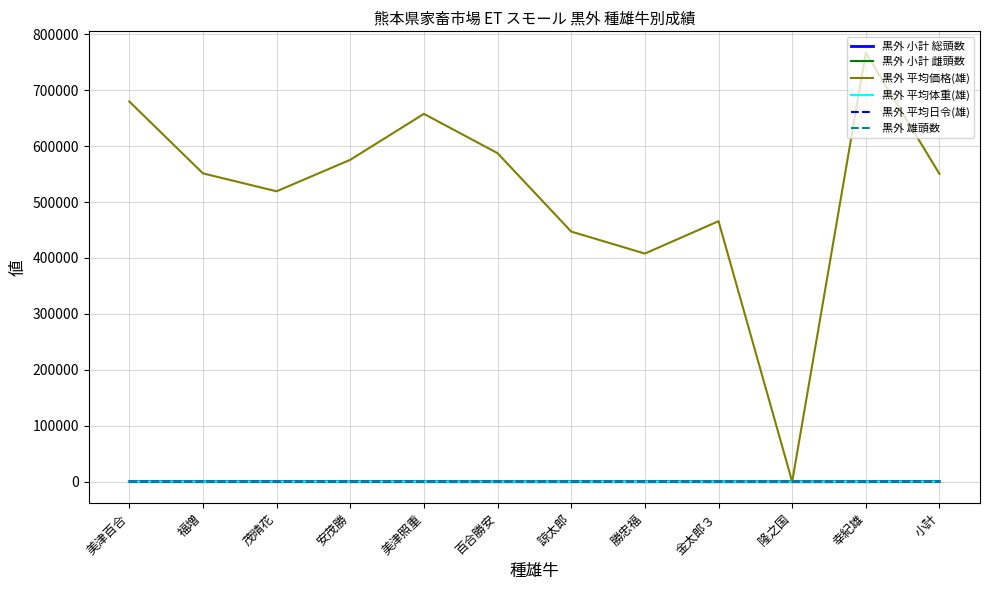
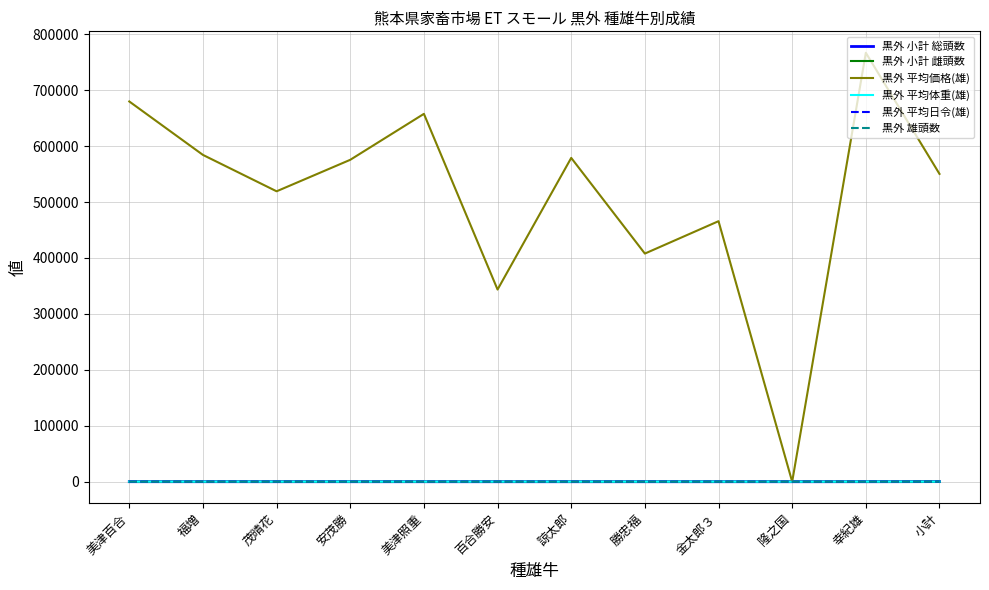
黒外 平均価格(雄), 福増: 550000 -> 580000
黒外 平均価格(雄), 百合勝安: 590000 -> 340000
黒外 平均価格(雄), 諒太郎: 450000 -> 580000
